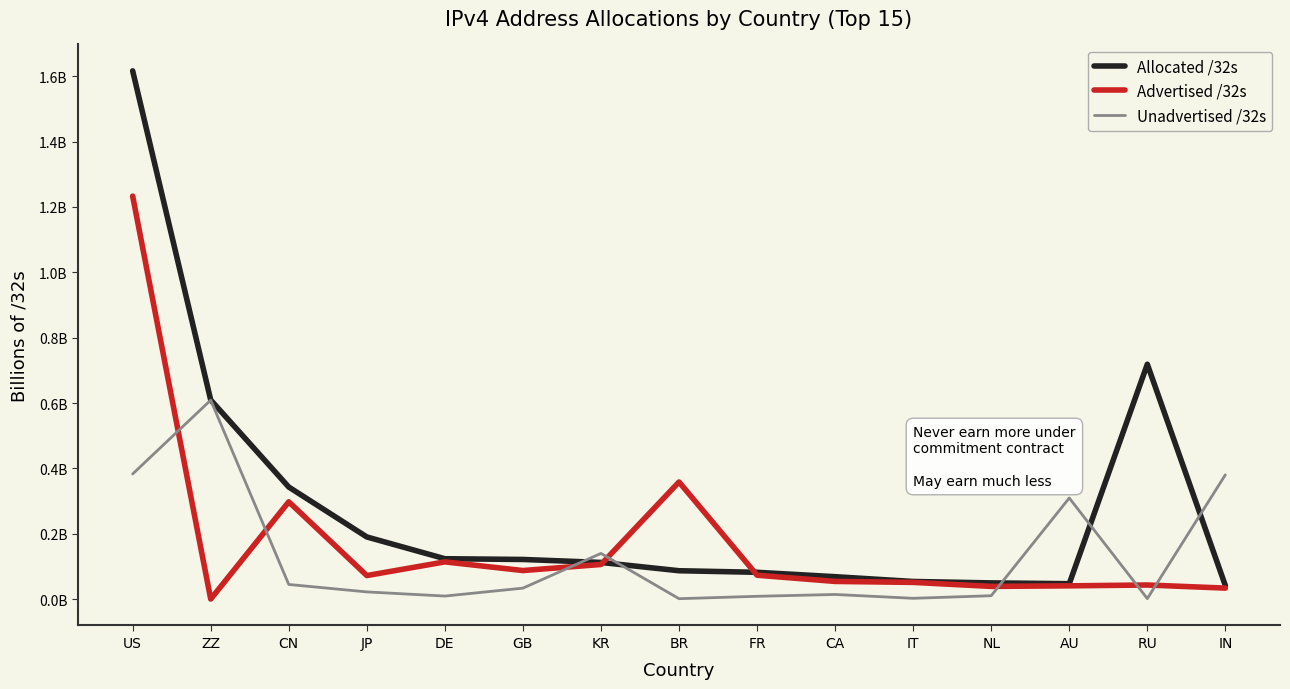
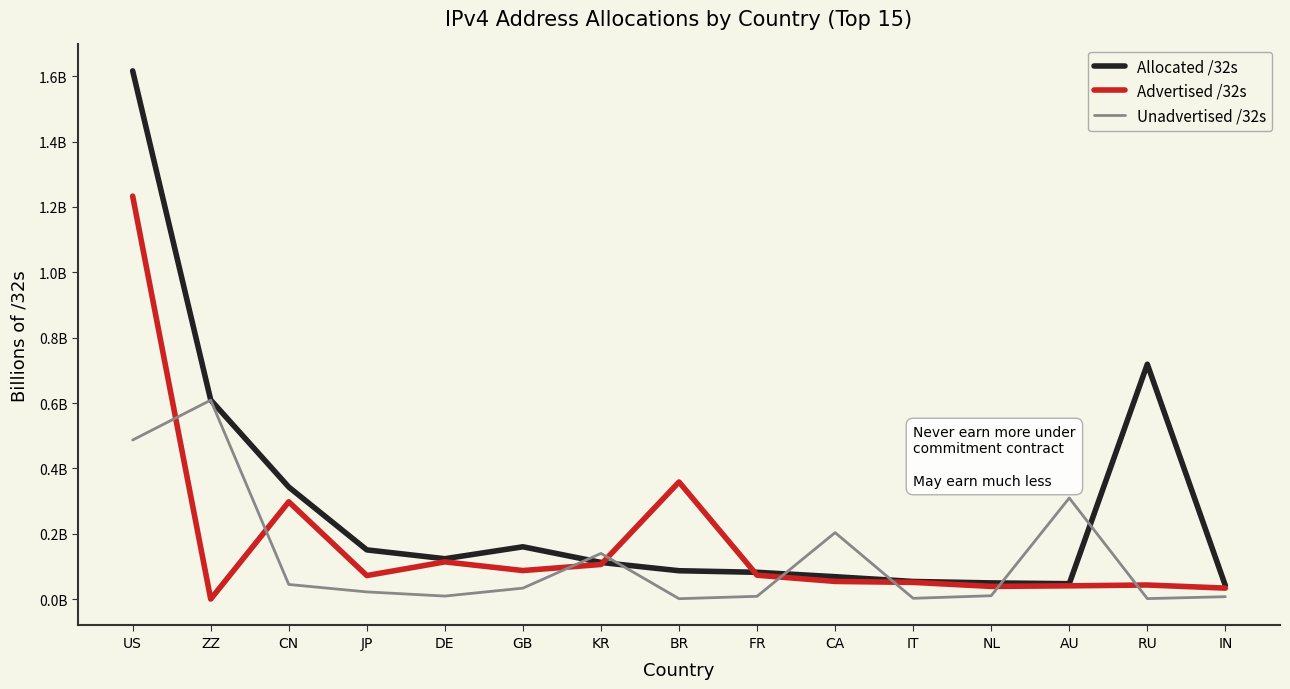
Unadvertised /32s, US: 380000000 -> 490000000
Allocated /32s, JP: 190000000 -> 150000000
Allocated /32s, GB: 120000000 -> 160000000
Unadvertised /32s, CA: 10000000 -> 200000000
Unadvertised /32s, IN: 380000000 -> 10000000
